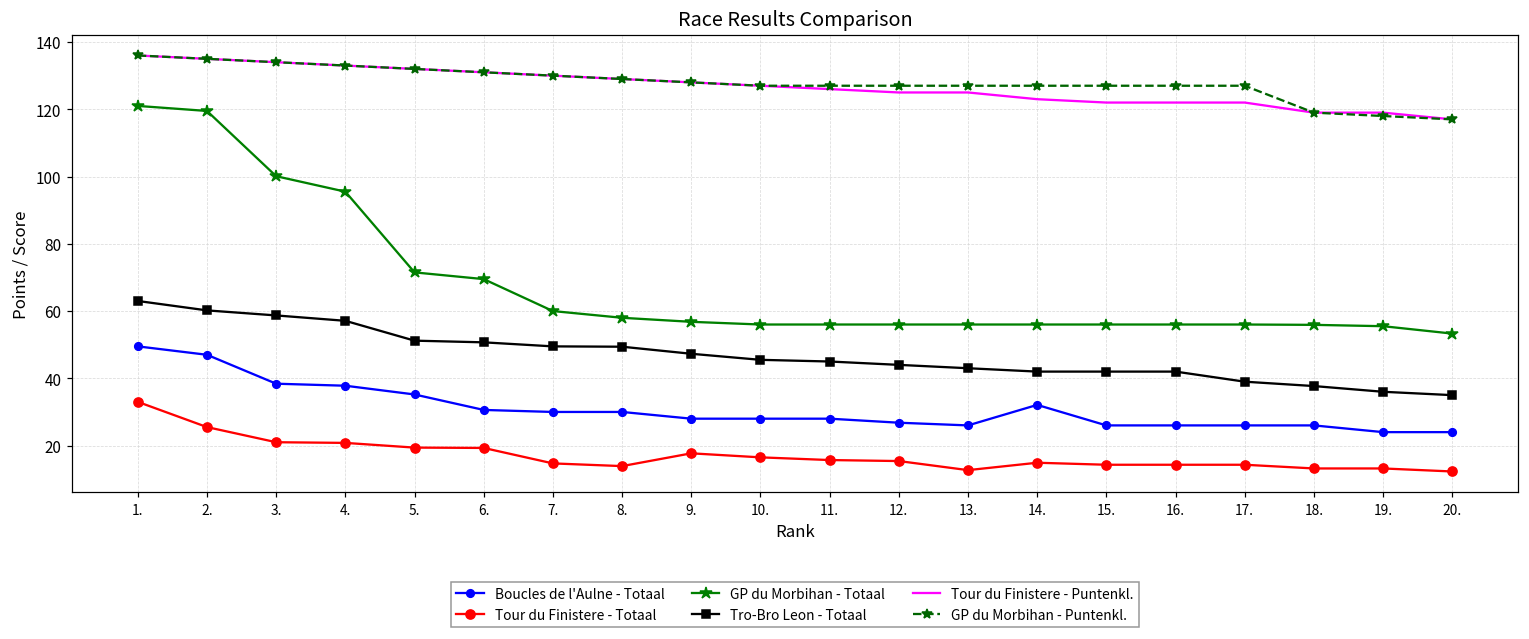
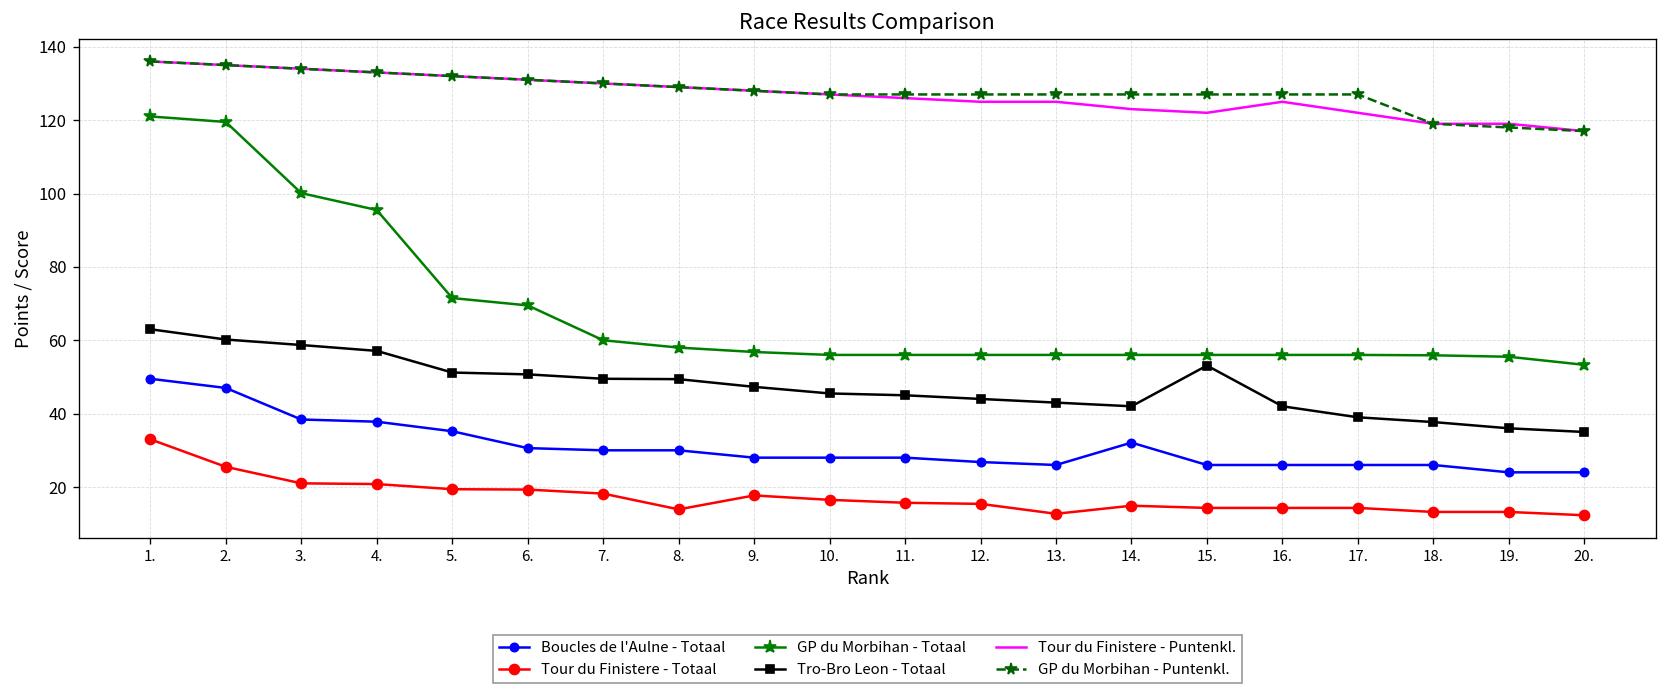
Tour du Finistere - Totaal, 7.: 15 -> 18
Tro-Bro Leon - Totaal, 15.: 42 -> 53
Tour du Finistere - Puntenkl., 16.: 122 -> 125
